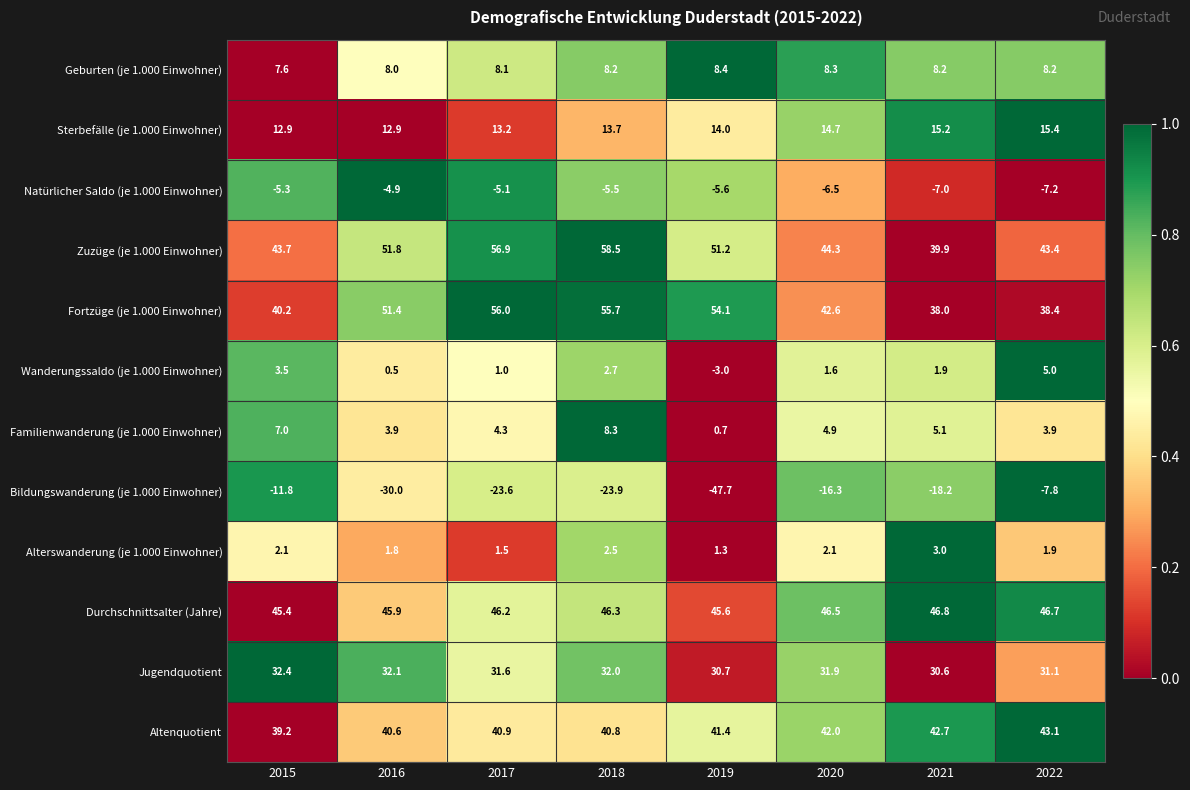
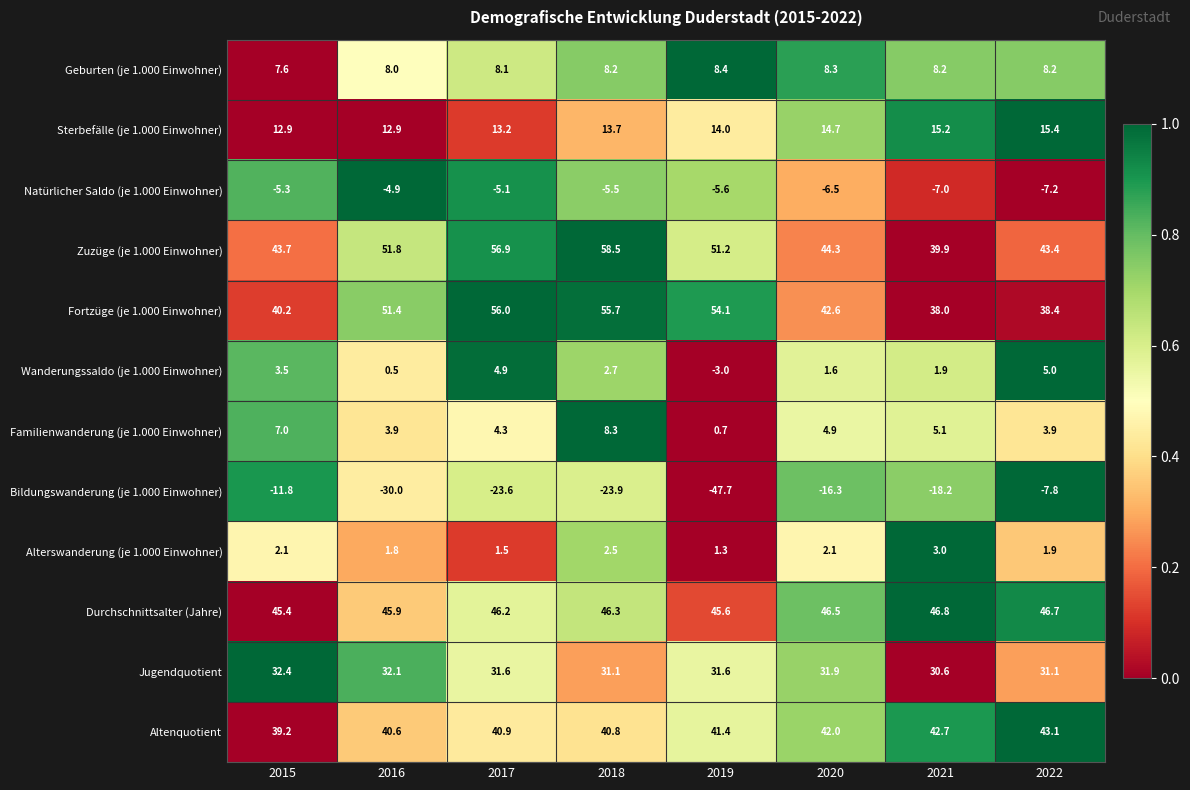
Wanderungssaldo (je 1.000 Einwohner), 2017: 1.0 -> 4.9
Jugendquotient, 2018: 32.0 -> 31.1
Jugendquotient, 2019: 30.7 -> 31.6
